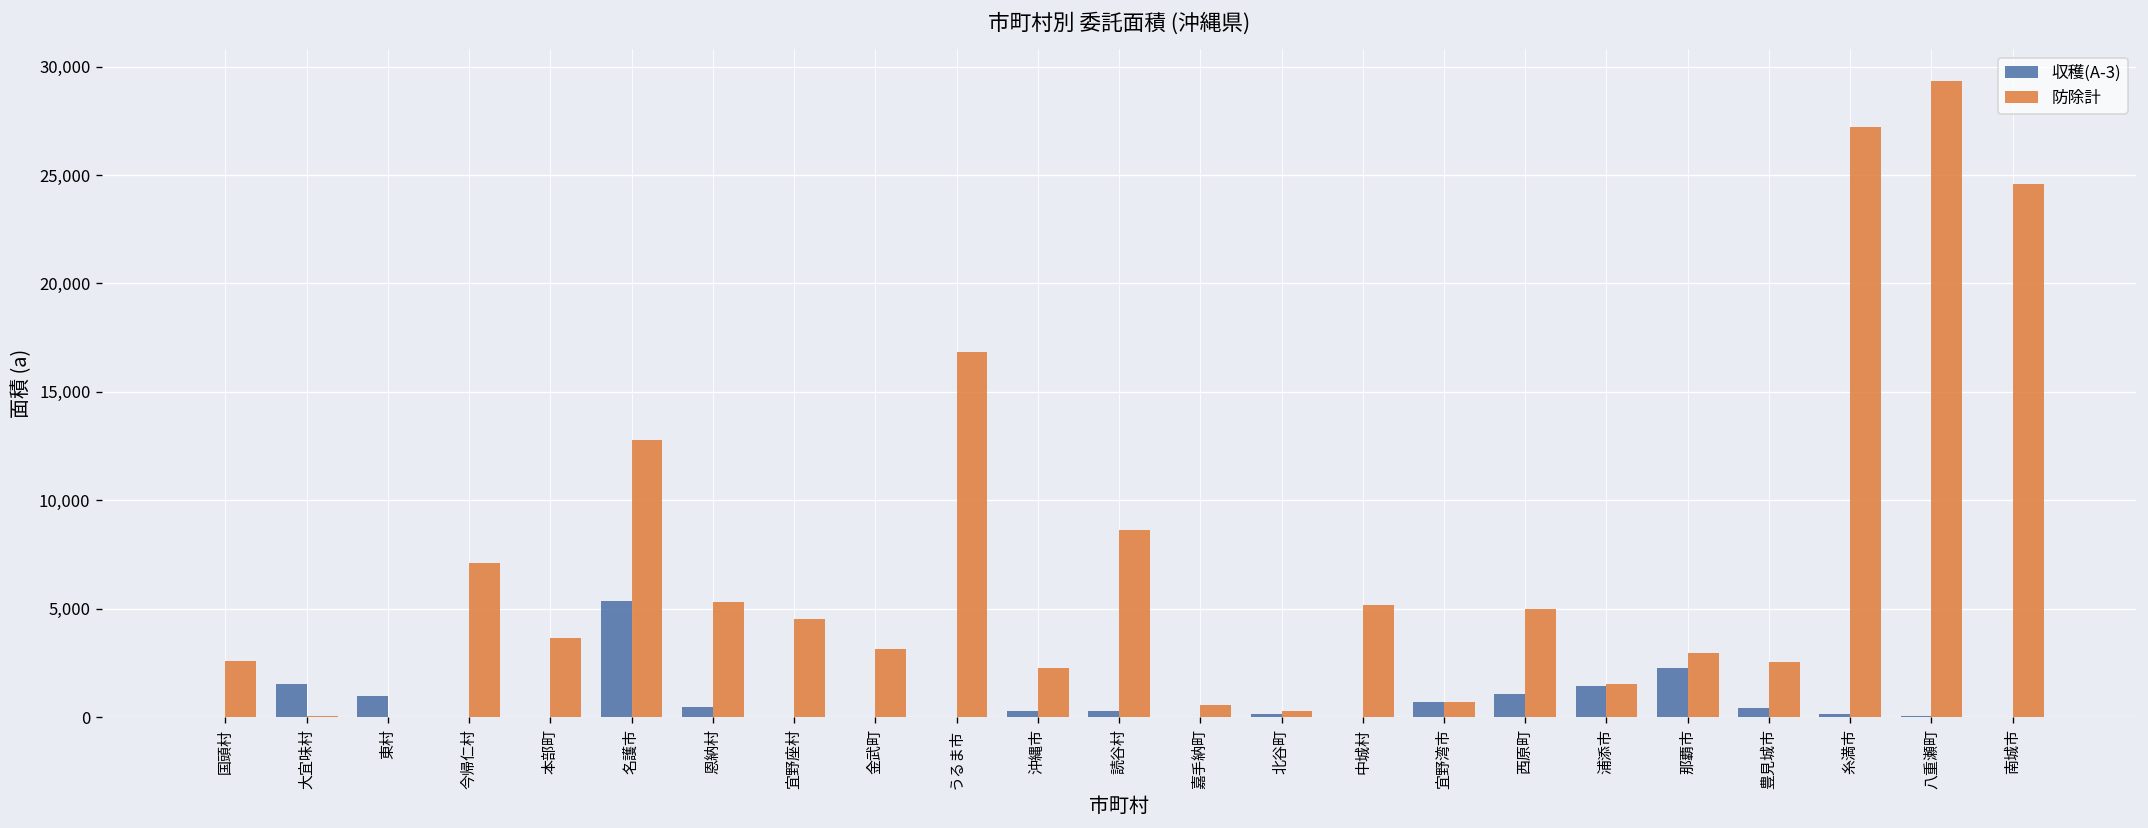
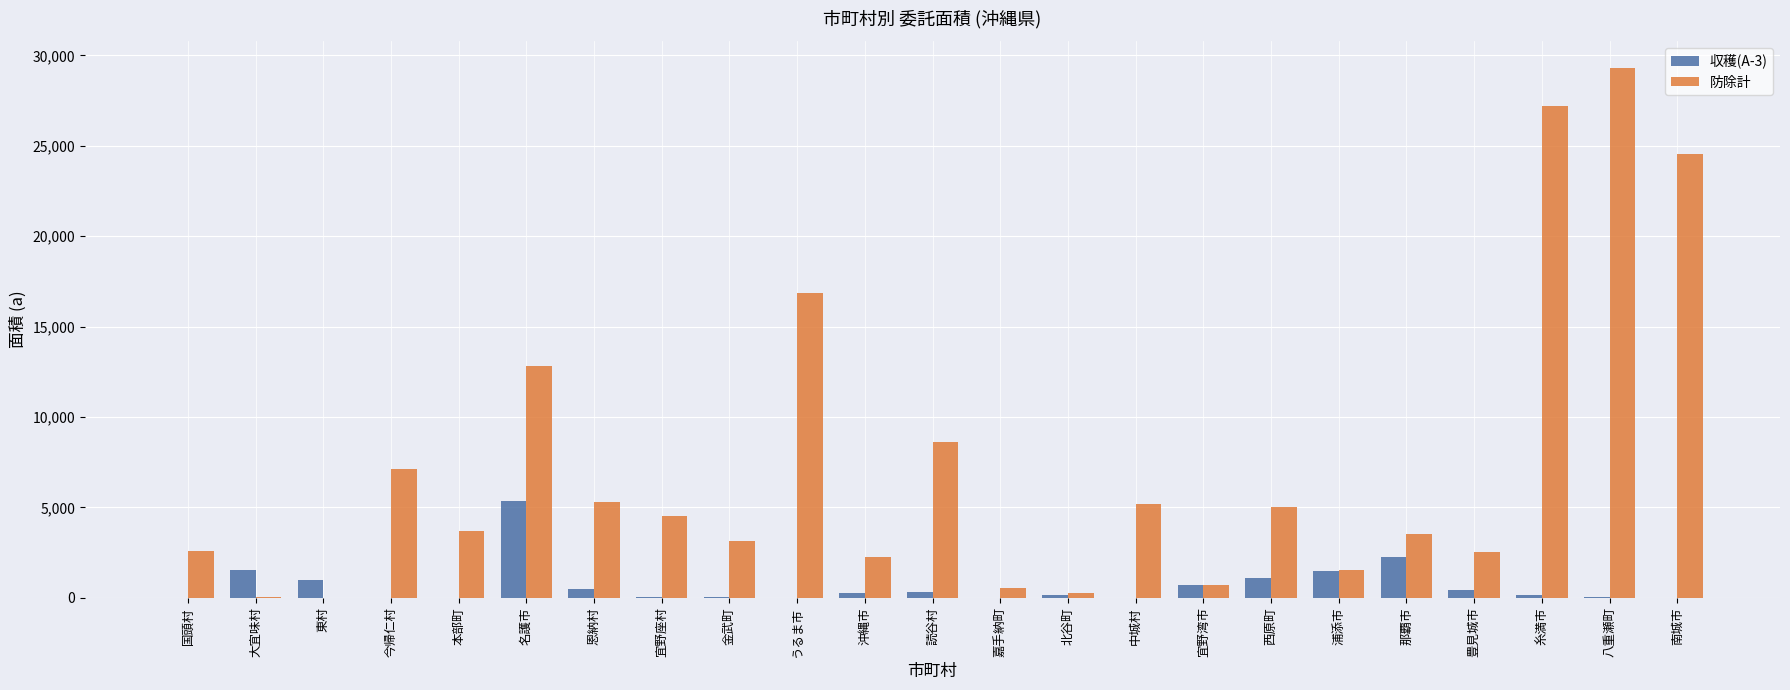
防除計, 那覇市: 3,000 -> 3,500
